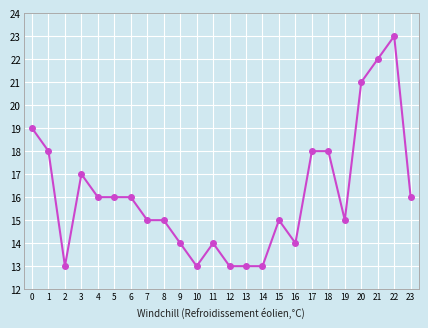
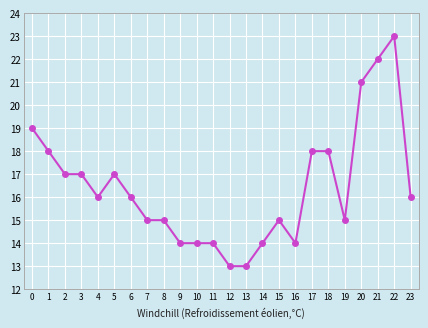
2: 13 -> 17
5: 16 -> 17
10: 13 -> 14
14: 13 -> 14
